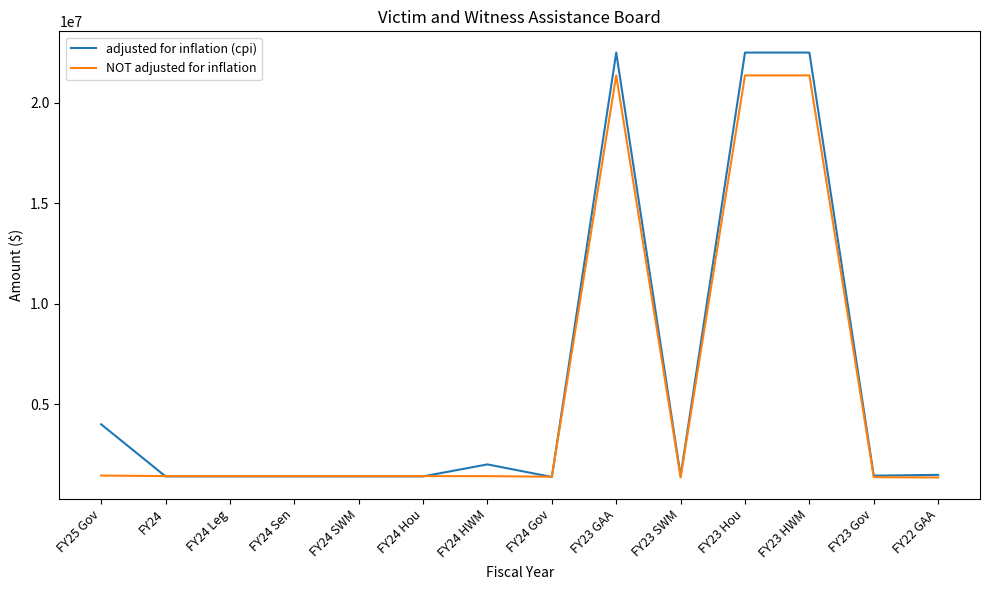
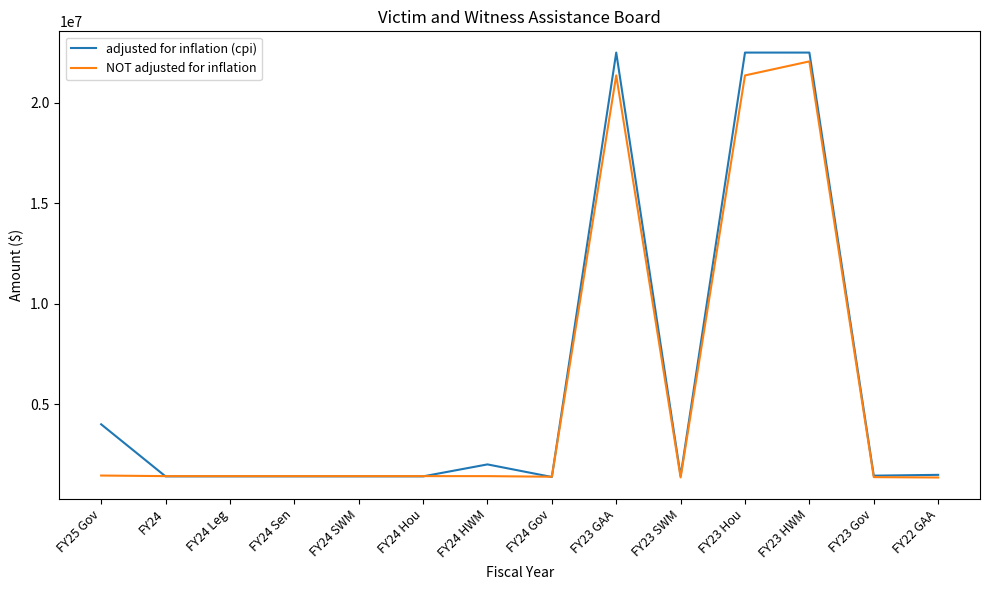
NOT adjusted for inflation, FY23 HWM: 21400000 -> 22100000
